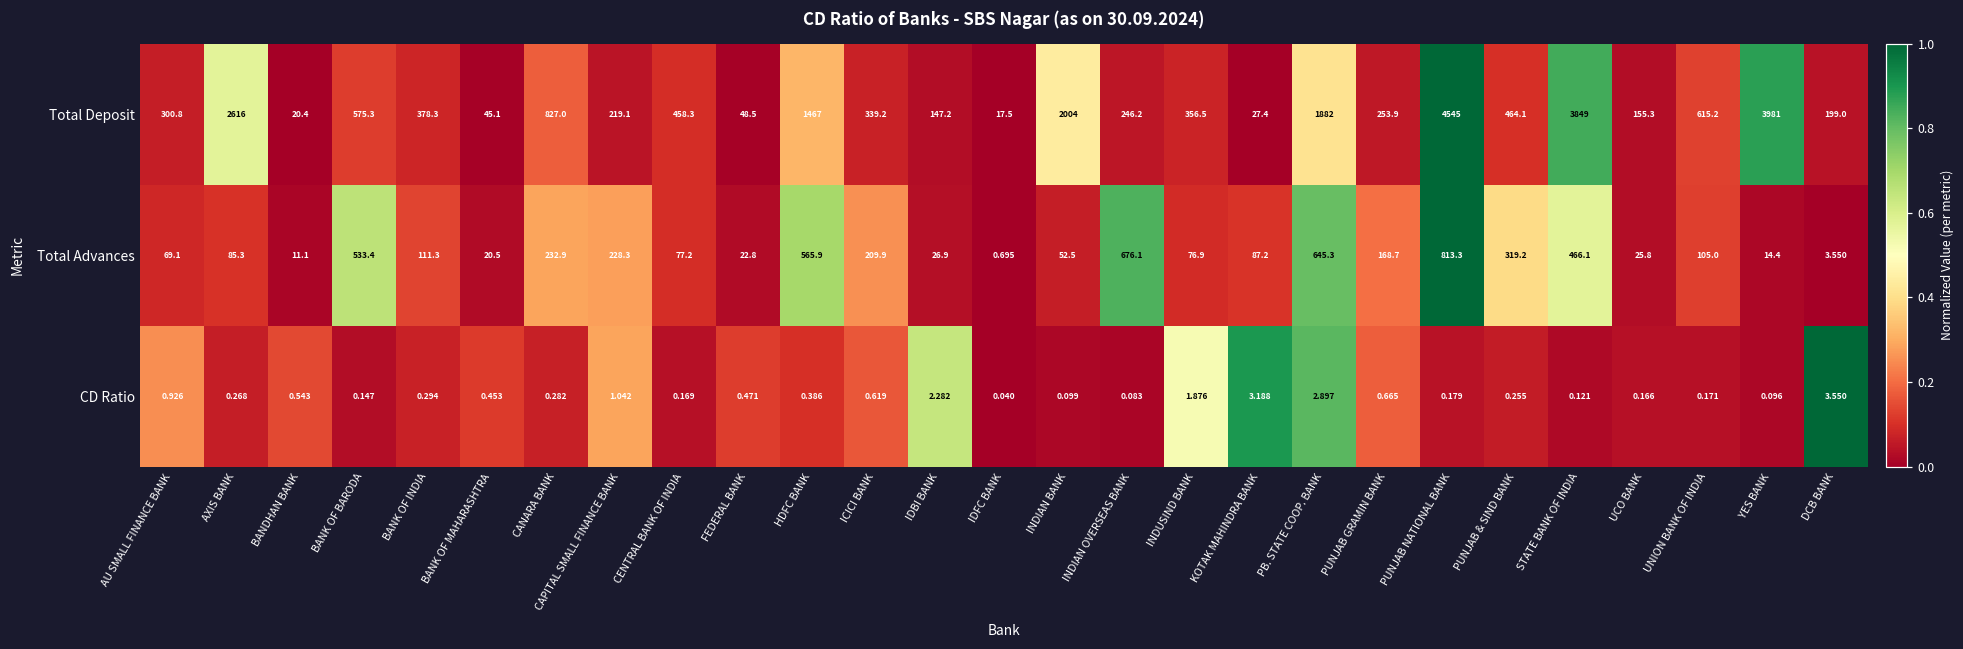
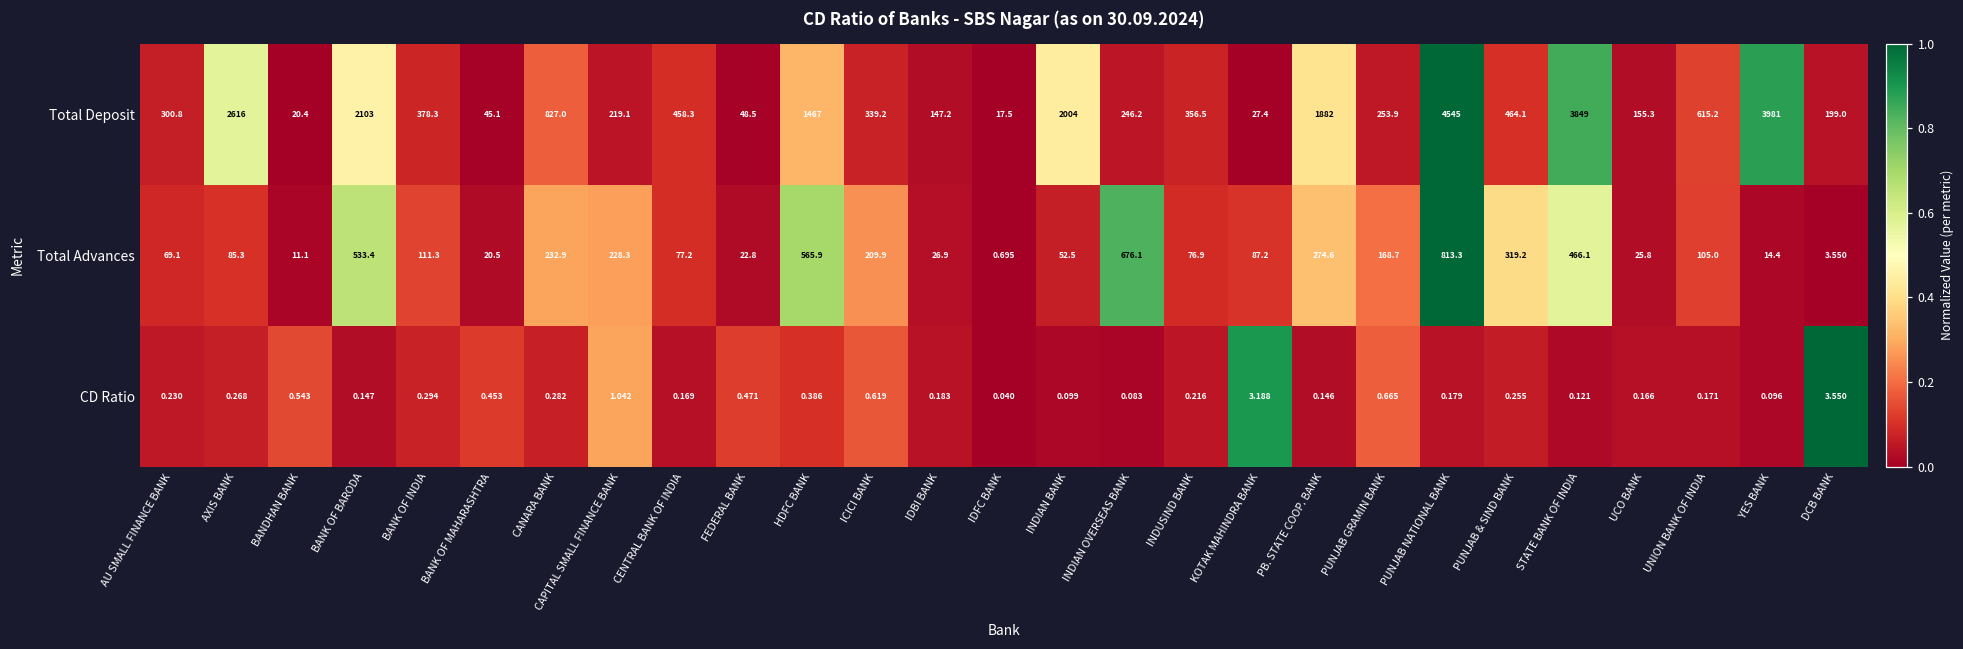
Total Deposit, BANK OF BARODA: 575.3 -> 2103
Total Advances, PB. STATE COOP. BANK: 645.3 -> 274.6
CD Ratio, AU SMALL FINANCE BANK: 0.926 -> 0.230
CD Ratio, IDBI BANK: 2.282 -> 0.183
CD Ratio, INDUSIND BANK: 1.876 -> 0.216
CD Ratio, PB. STATE COOP. BANK: 2.897 -> 0.146
